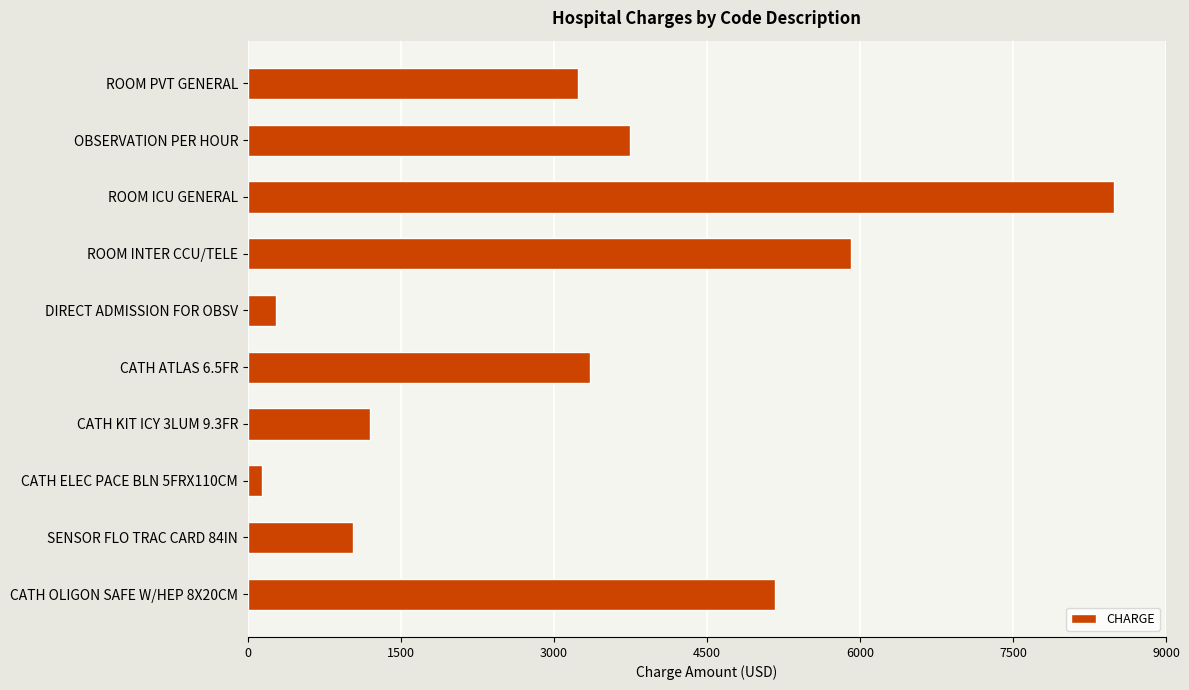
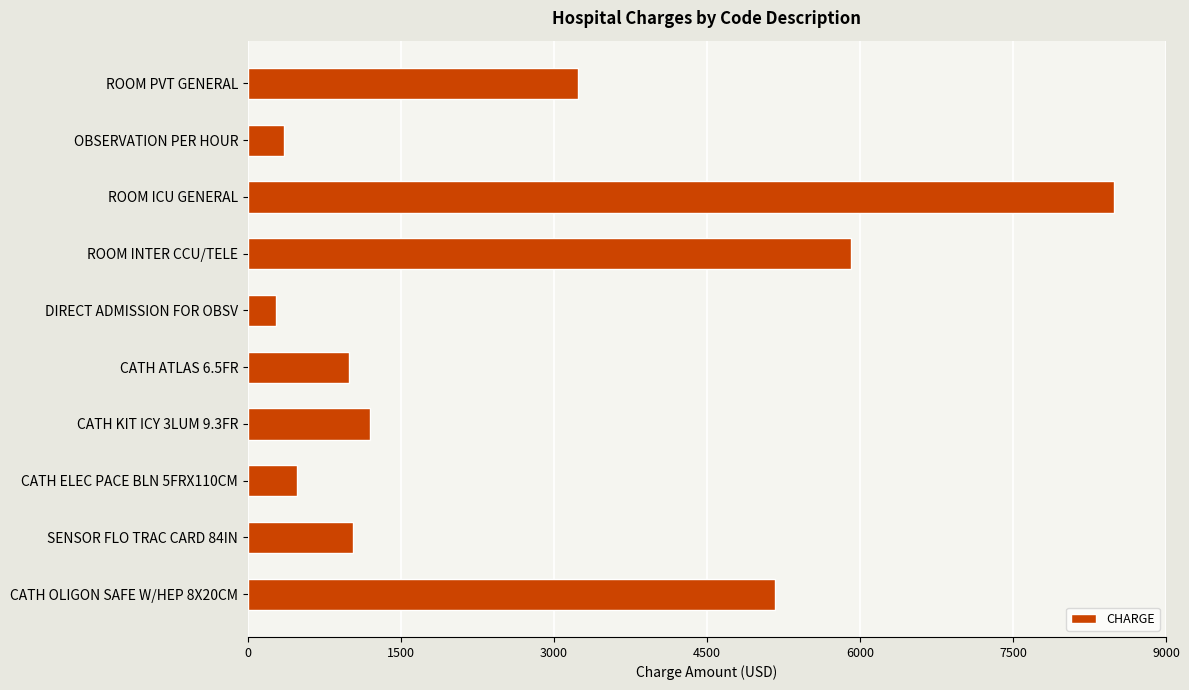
OBSERVATION PER HOUR: 3740 -> 350
CATH ATLAS 6.5FR: 3350 -> 990
CATH ELEC PACE BLN 5FRX110CM: 140 -> 480
